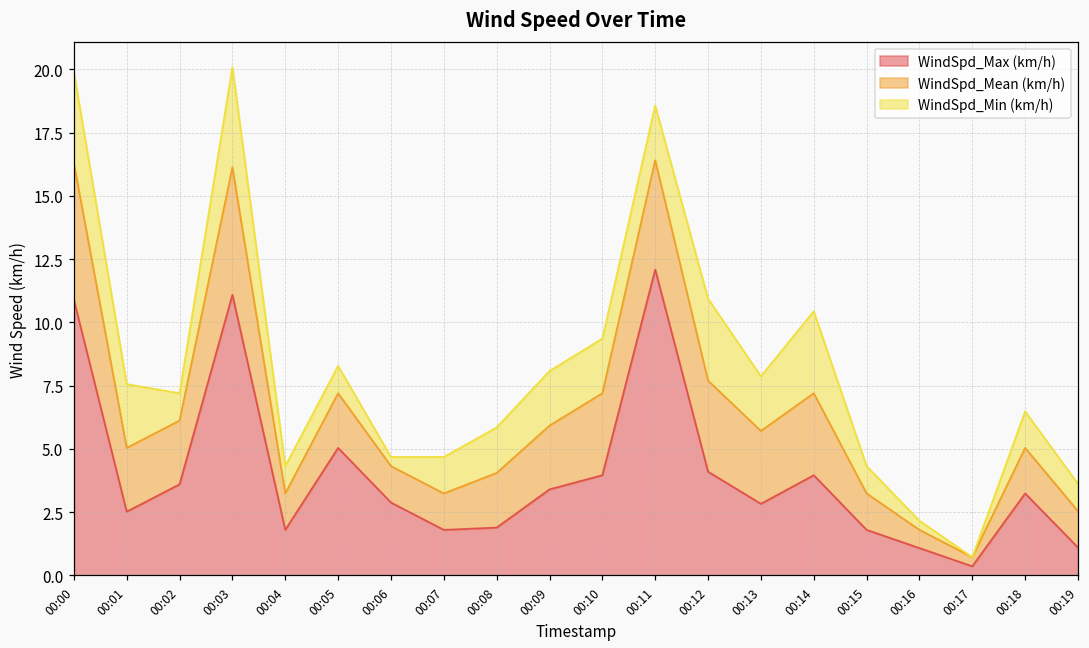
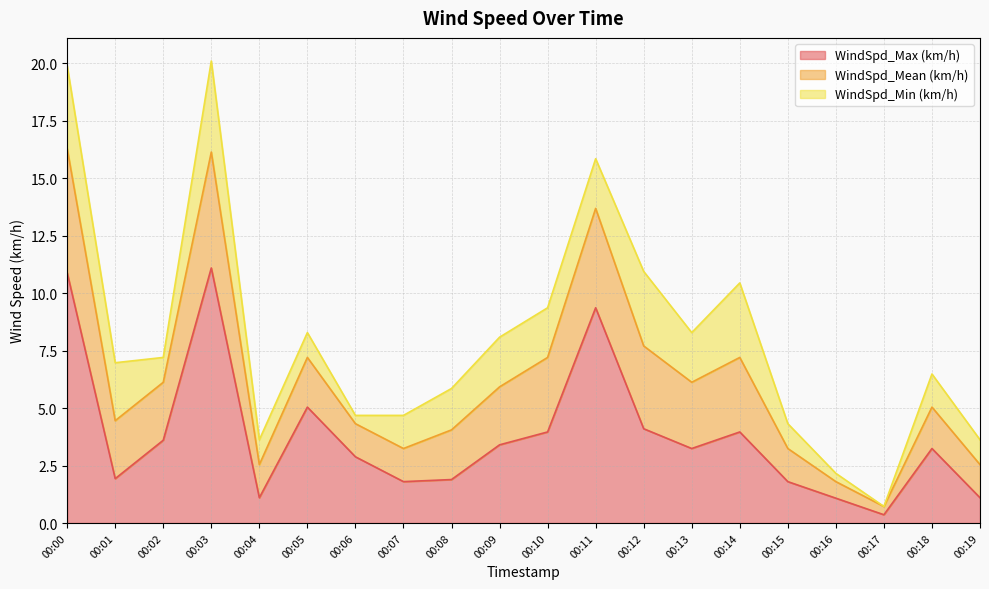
WindSpd_Max (km/h), 00:01: 2.5 -> 1.9
WindSpd_Max (km/h), 00:04: 1.8 -> 1.1
WindSpd_Max (km/h), 00:11: 12.1 -> 9.4
WindSpd_Max (km/h), 00:13: 2.8 -> 3.2
